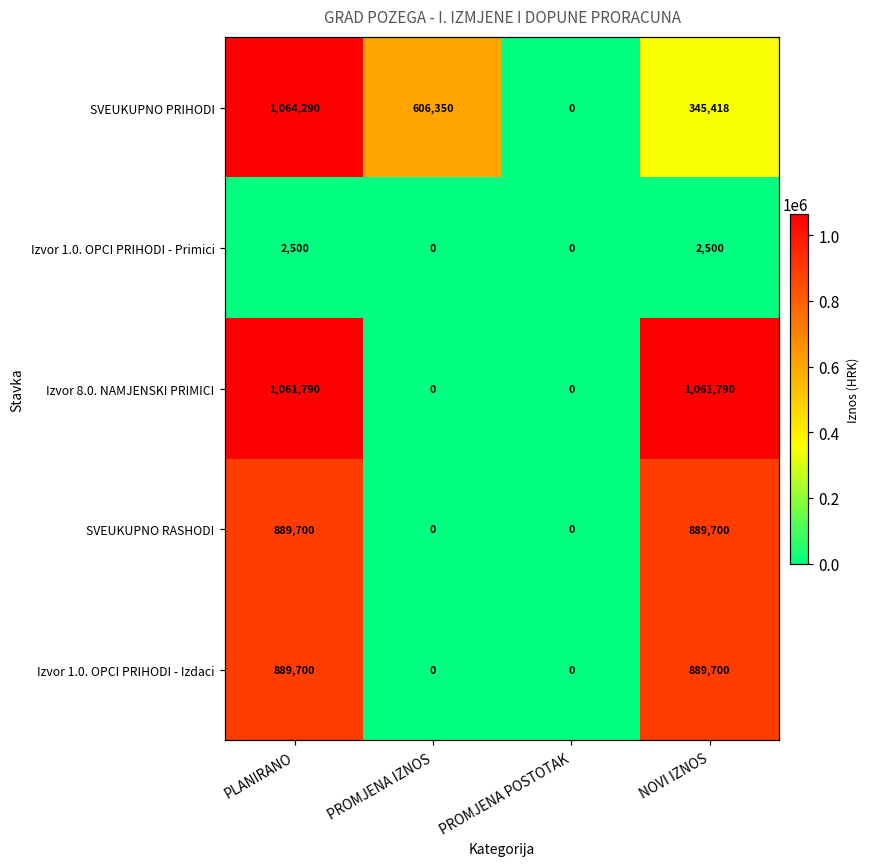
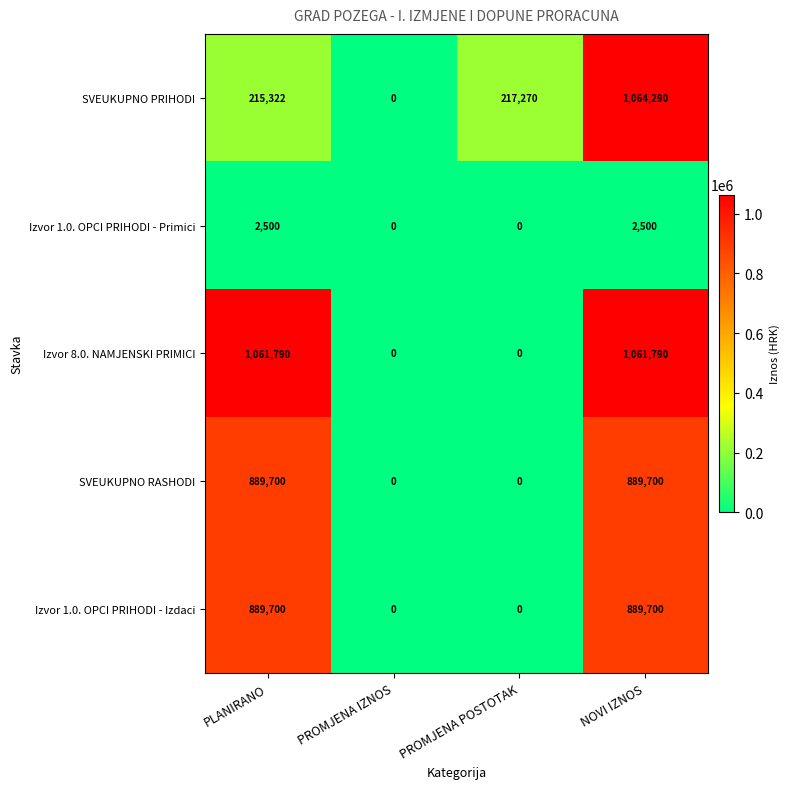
SVEUKUPNO PRIHODI, PLANIRANO: 1,064,290 -> 215,322
SVEUKUPNO PRIHODI, PROMJENA IZNOS: 606,350 -> 0
SVEUKUPNO PRIHODI, PROMJENA POSTOTAK: 0 -> 217,270
SVEUKUPNO PRIHODI, NOVI IZNOS: 345,418 -> 1,064,290
